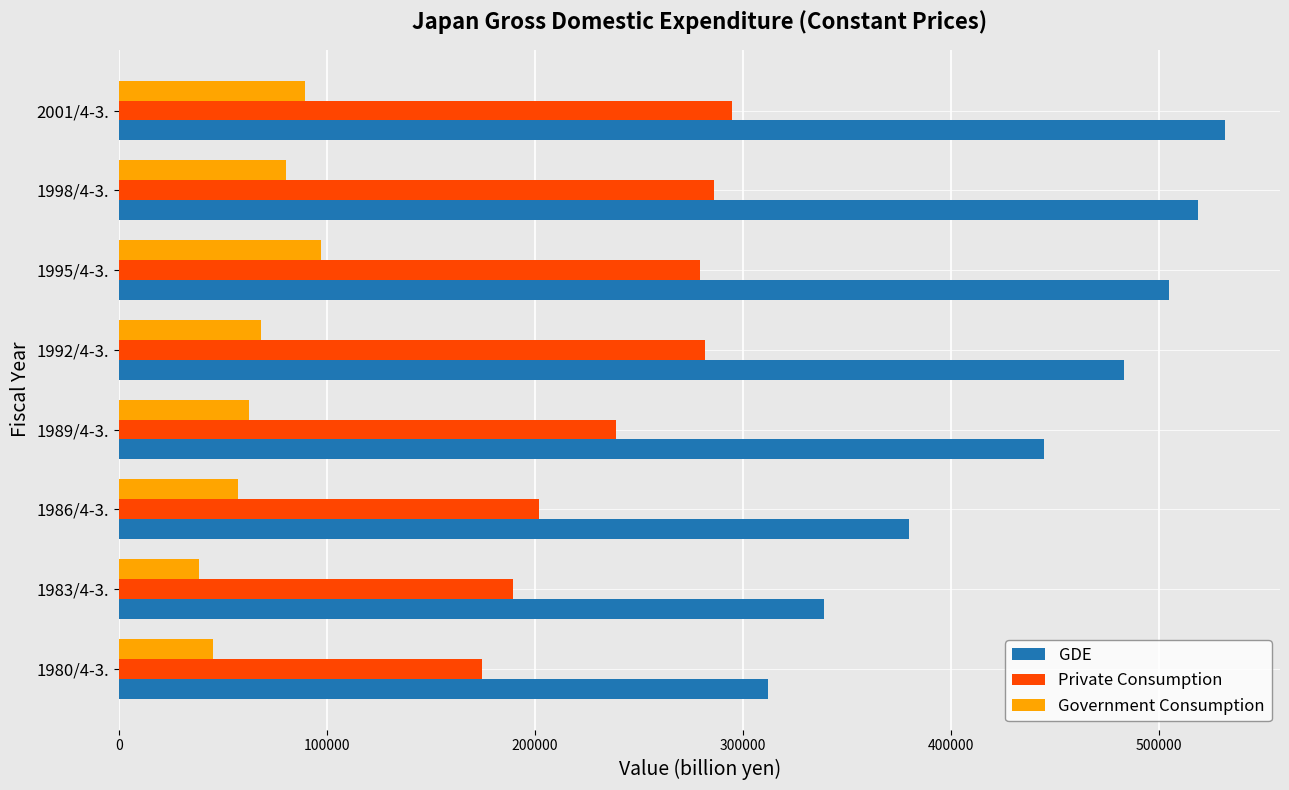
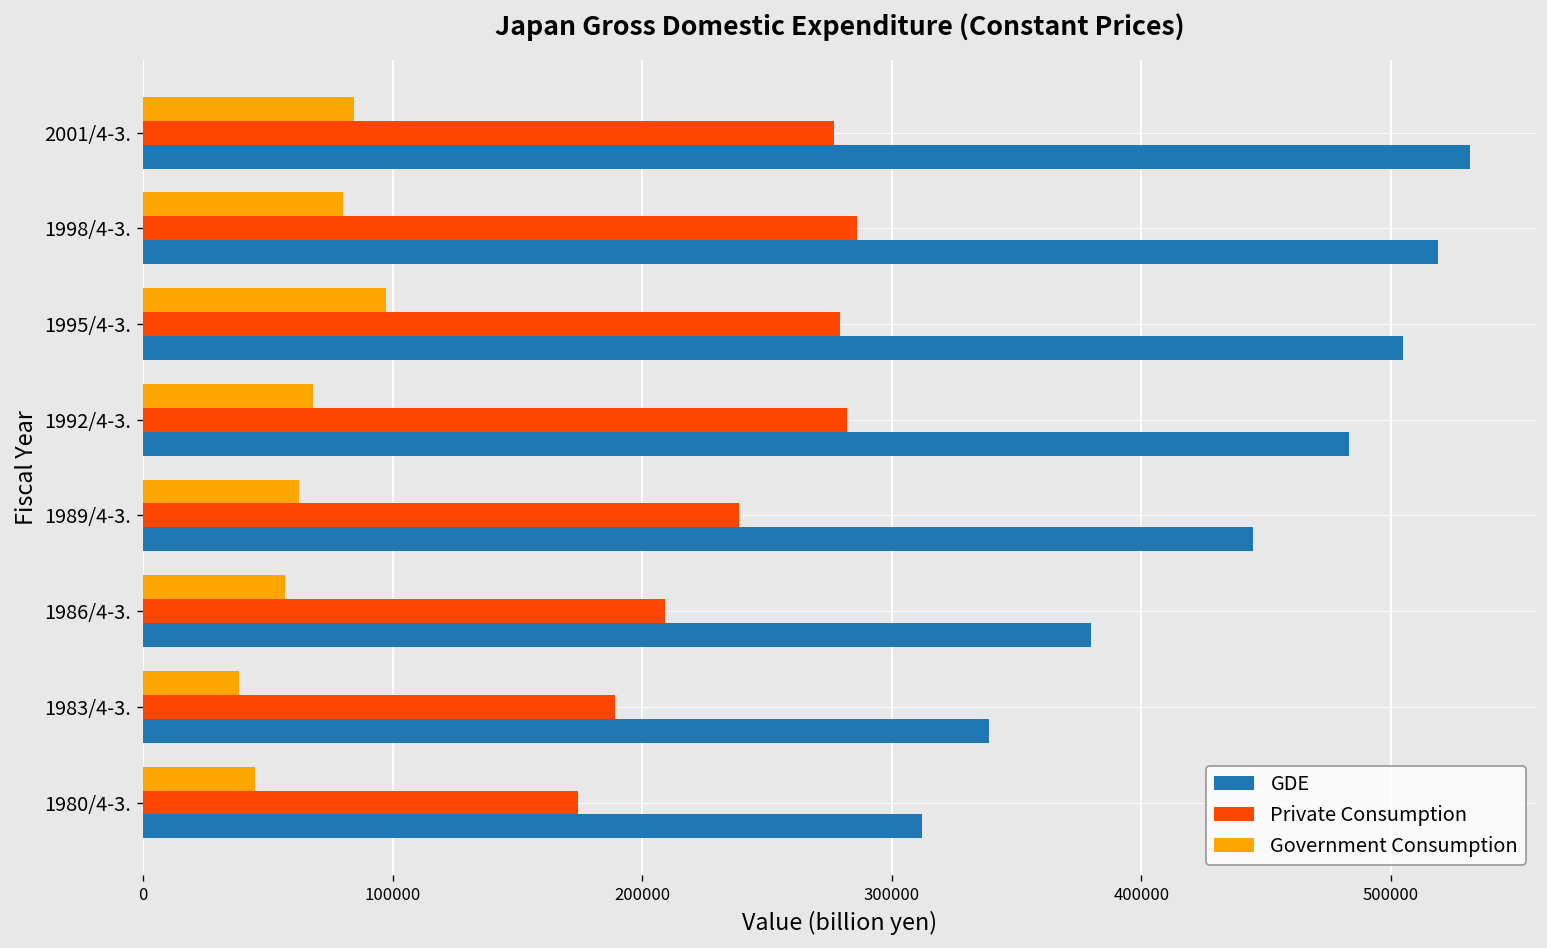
Government Consumption, 2001/4-3.: 89000 -> 85000
Private Consumption, 2001/4-3.: 295000 -> 277000
Private Consumption, 1986/4-3.: 202000 -> 209000
